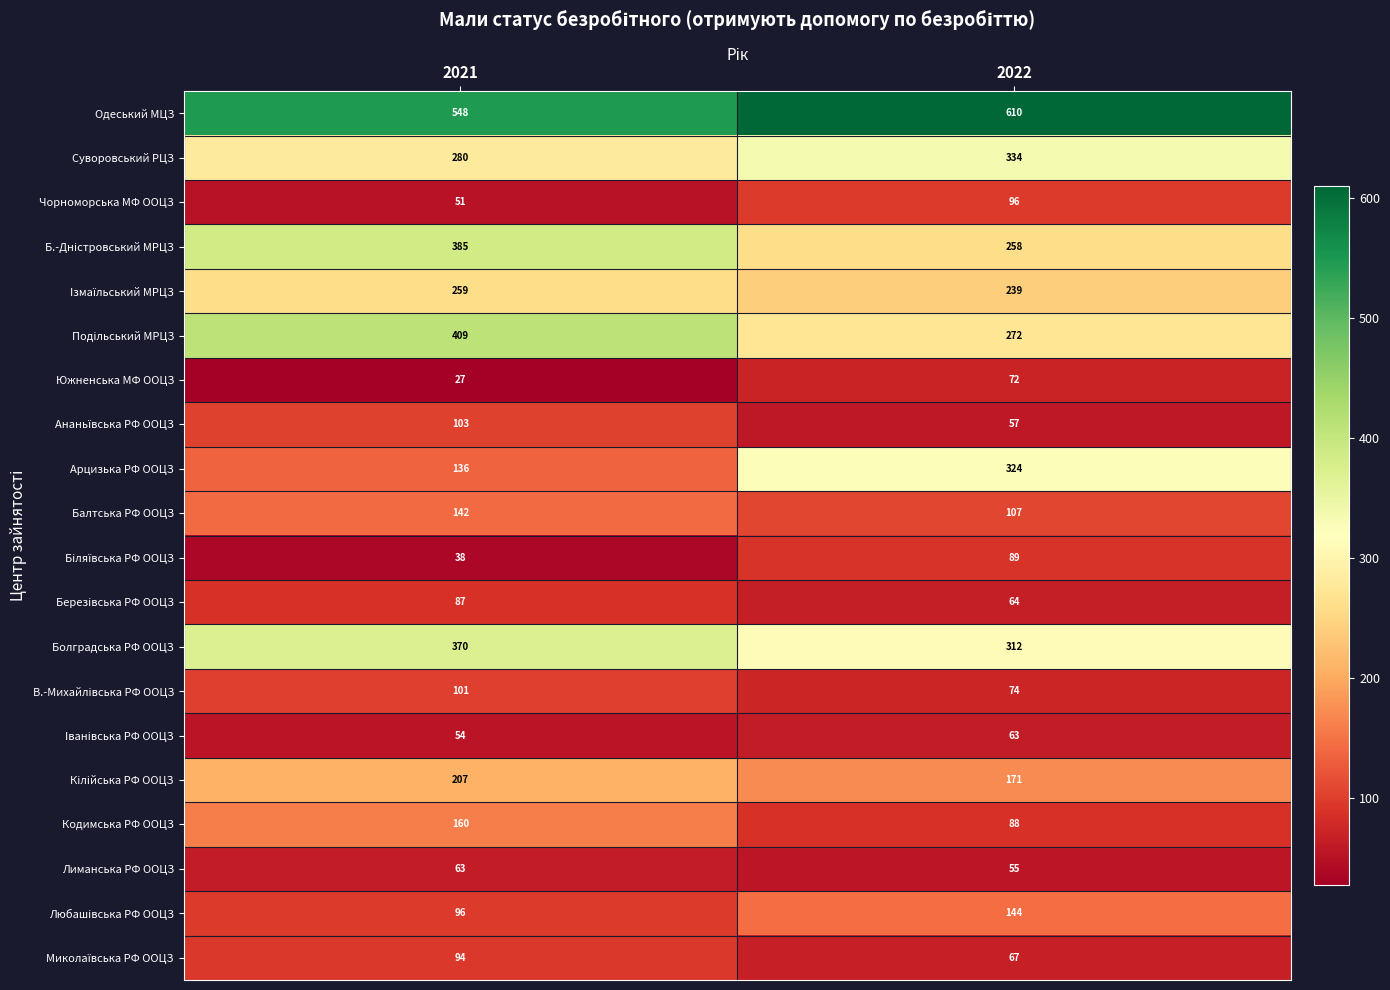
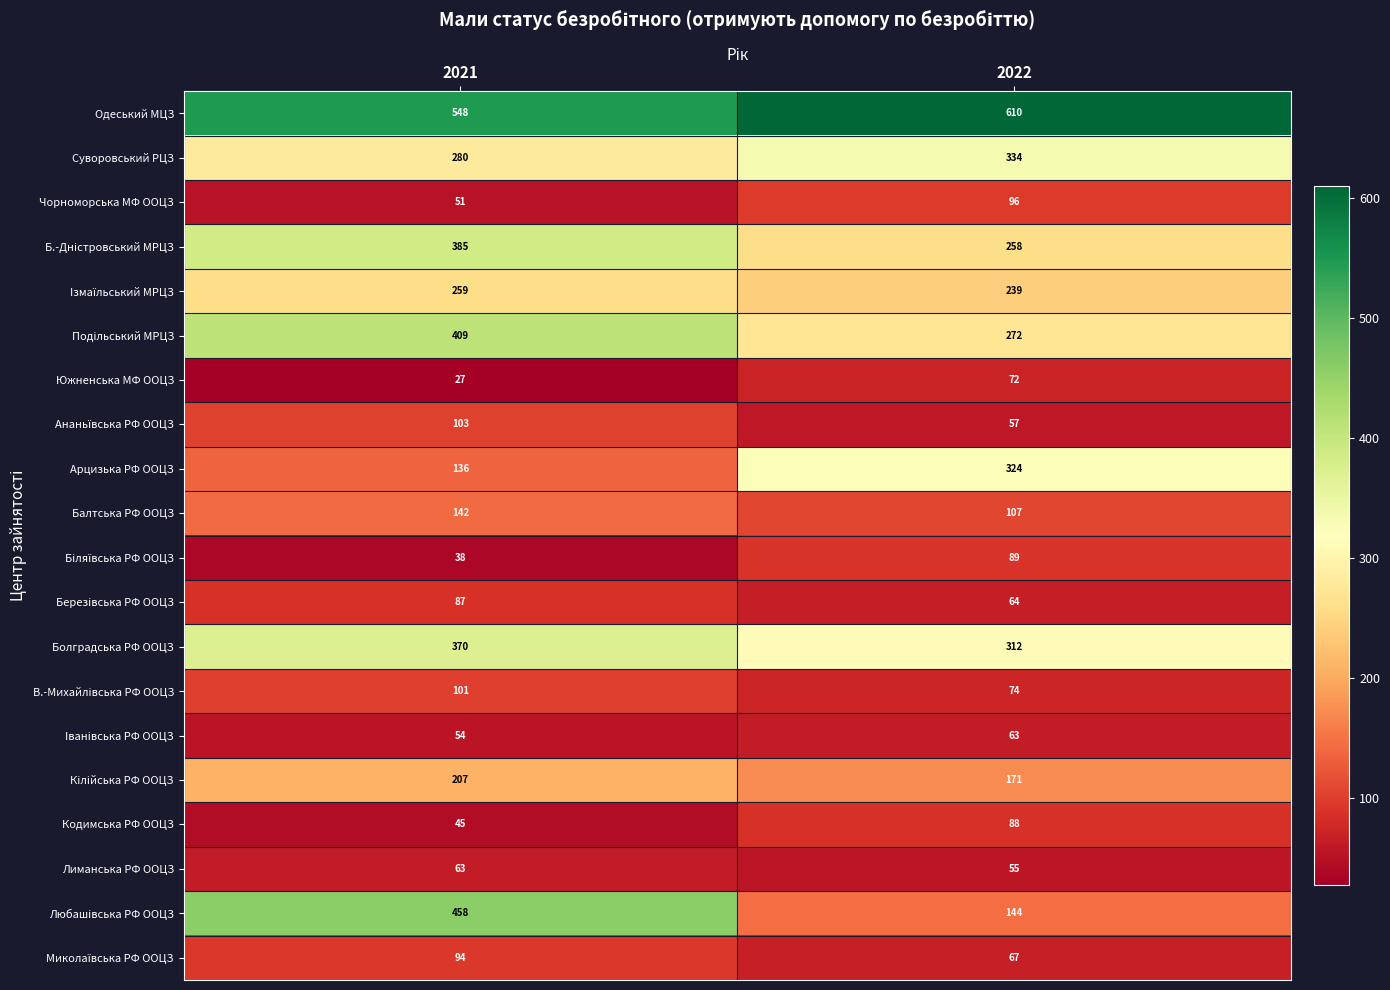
Кодимська РФ ООЦЗ, 2021: 160 -> 45
Любашiвська РФ ООЦЗ, 2021: 96 -> 458
